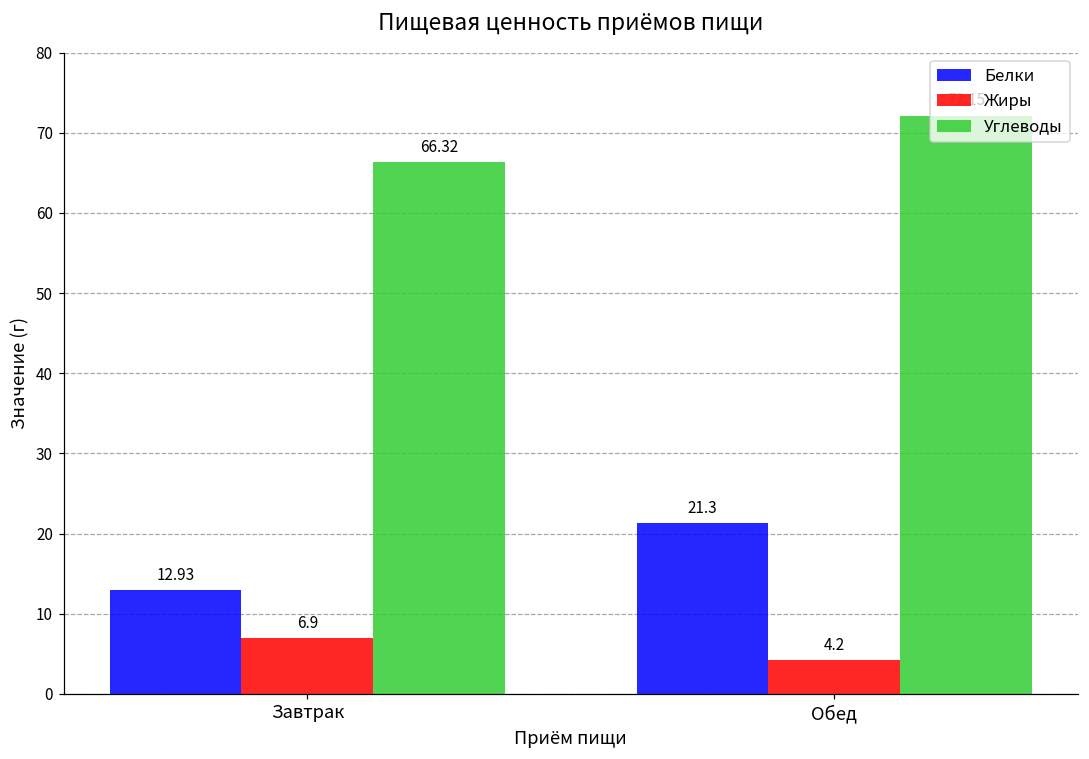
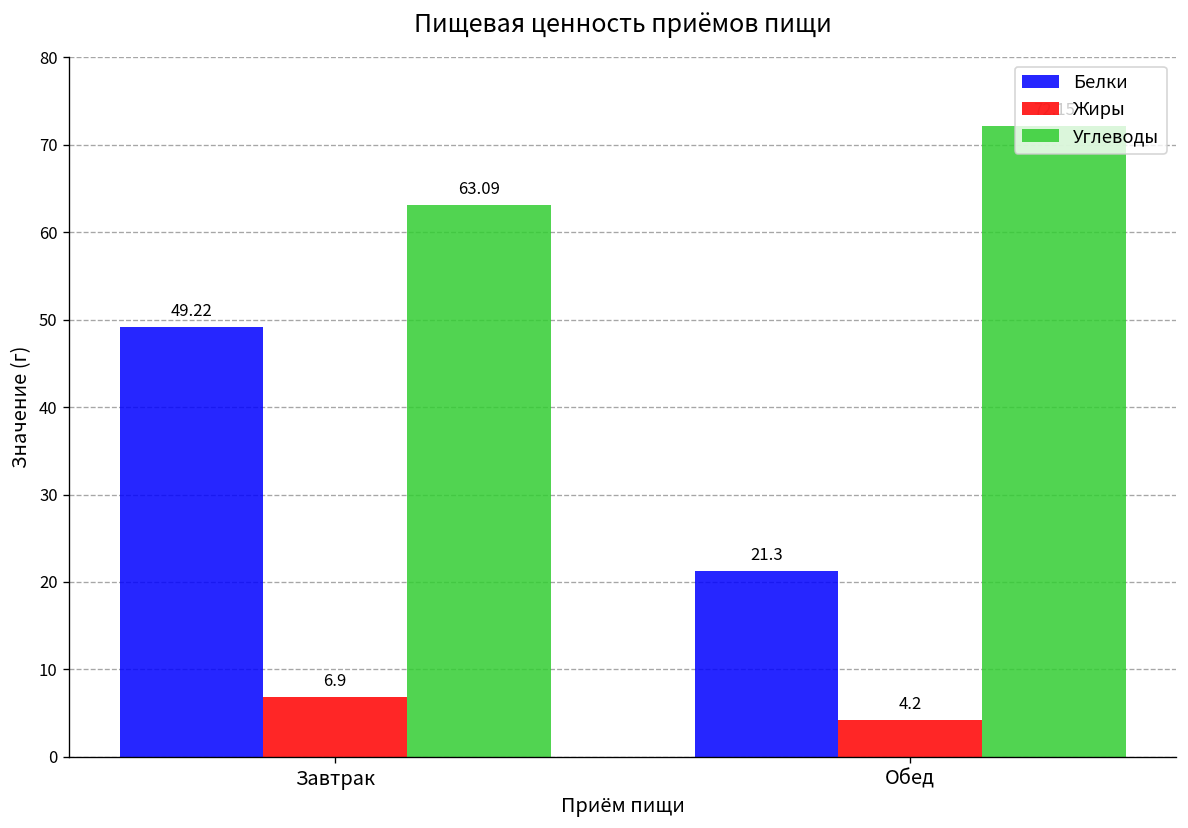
Белки, Завтрак: 12.93 -> 49.22
Углеводы, Завтрак: 66.32 -> 63.09
